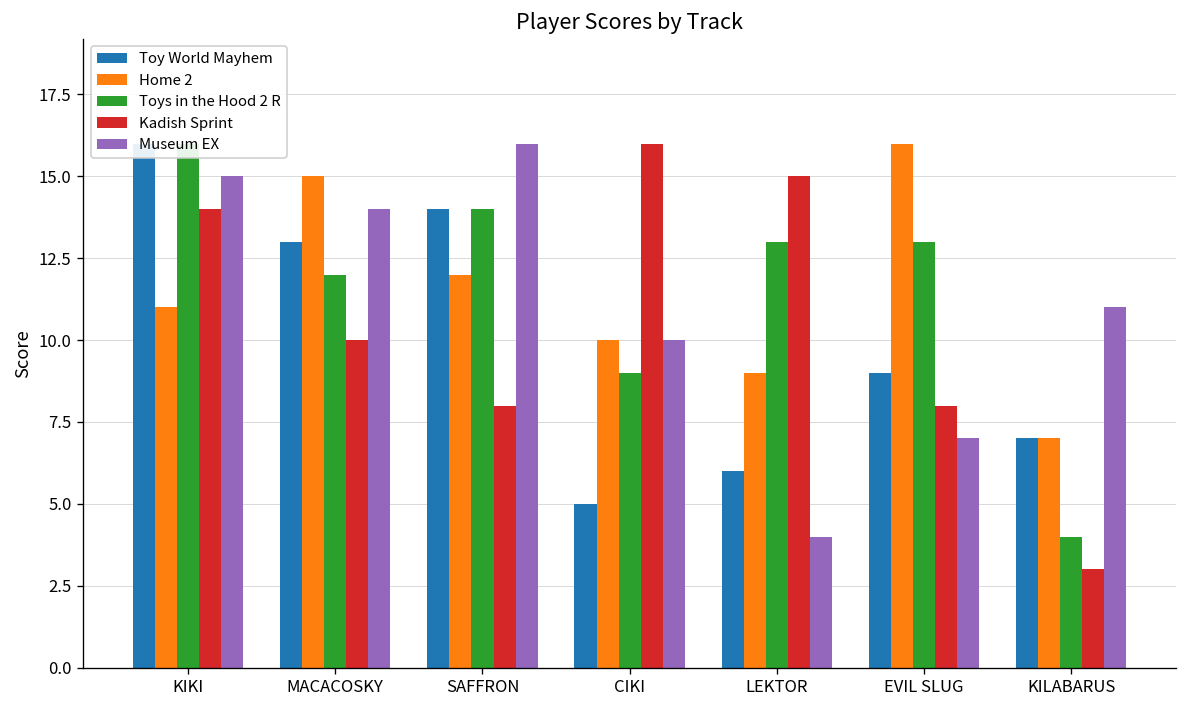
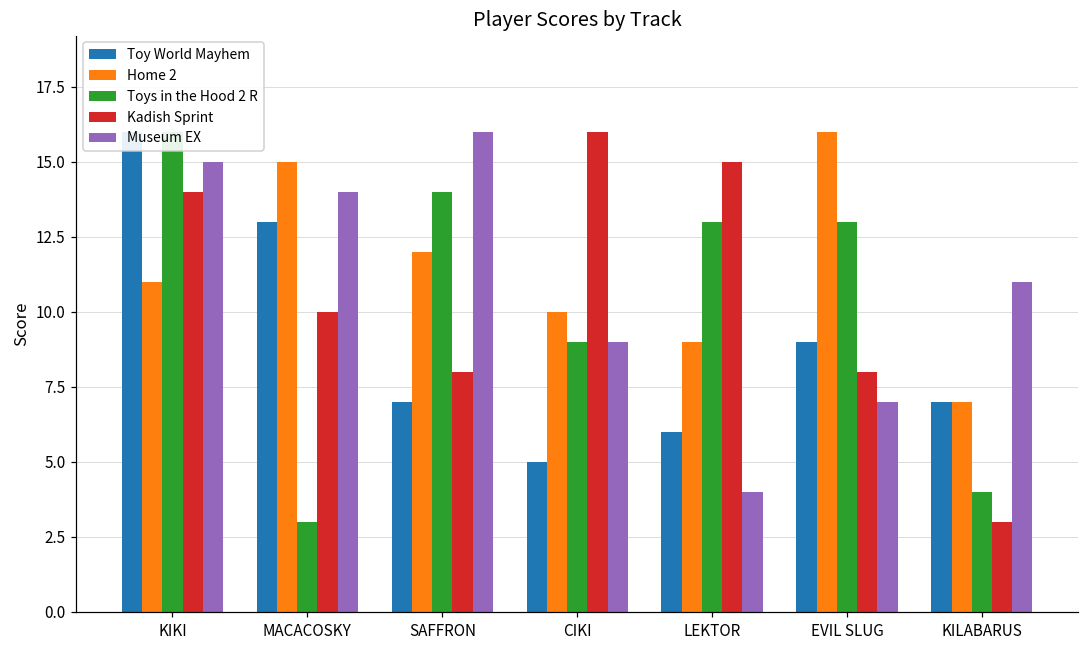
Toys in the Hood 2 R, MACACOSKY: 12 -> 3
Toy World Mayhem, SAFFRON: 14 -> 7
Museum EX, CIKI: 10 -> 9
